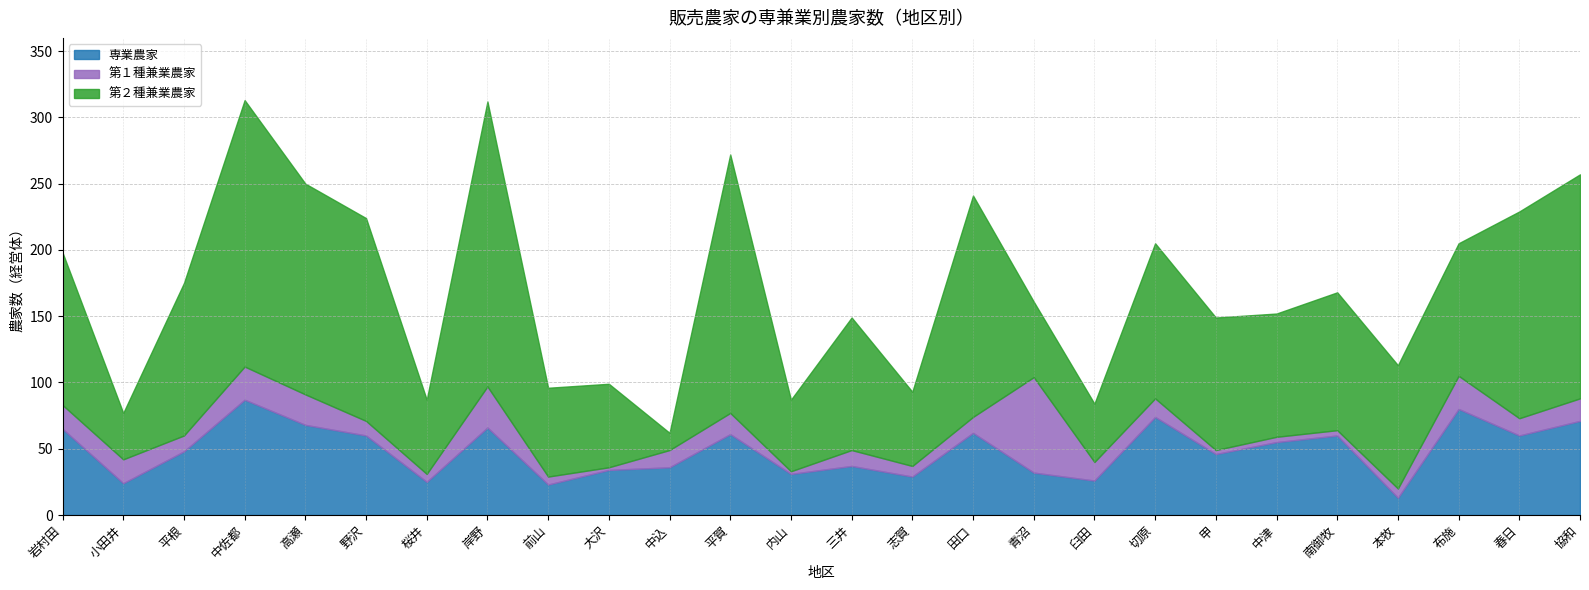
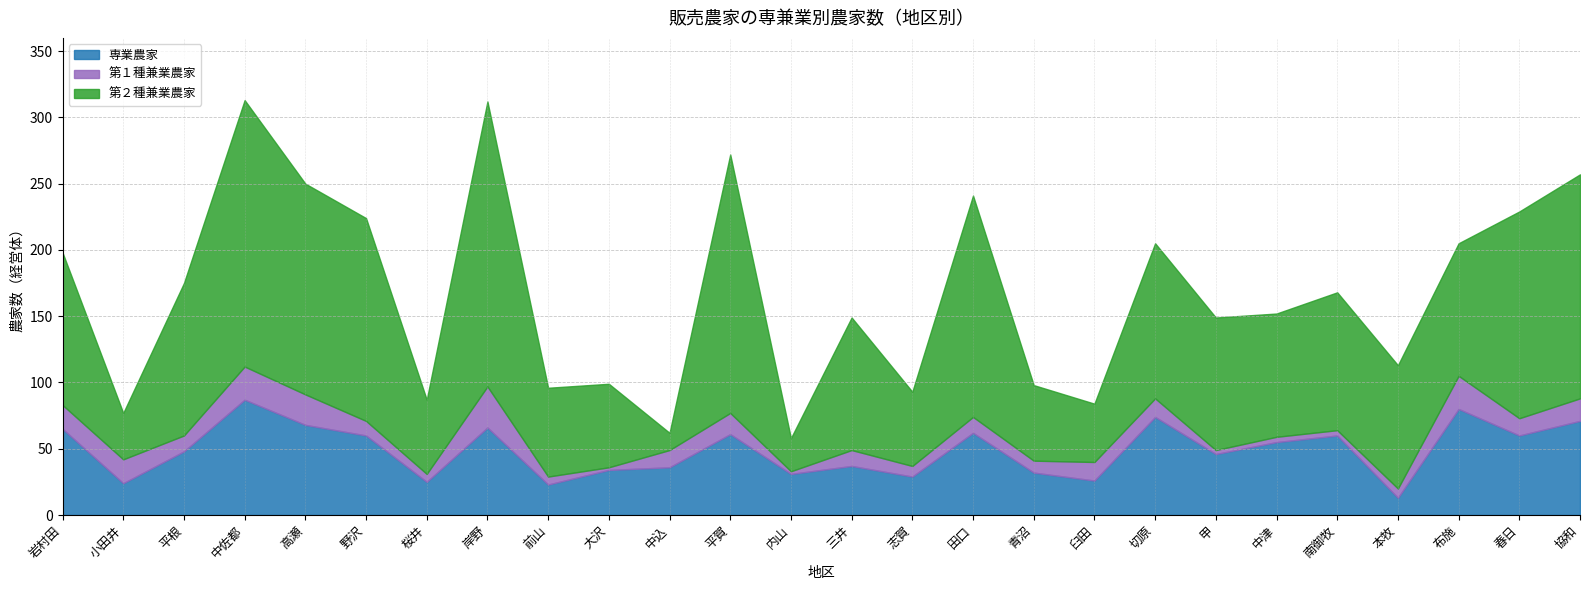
第２種兼業農家, 内山: 54 -> 25
第１種兼業農家, 青沼: 72 -> 9
